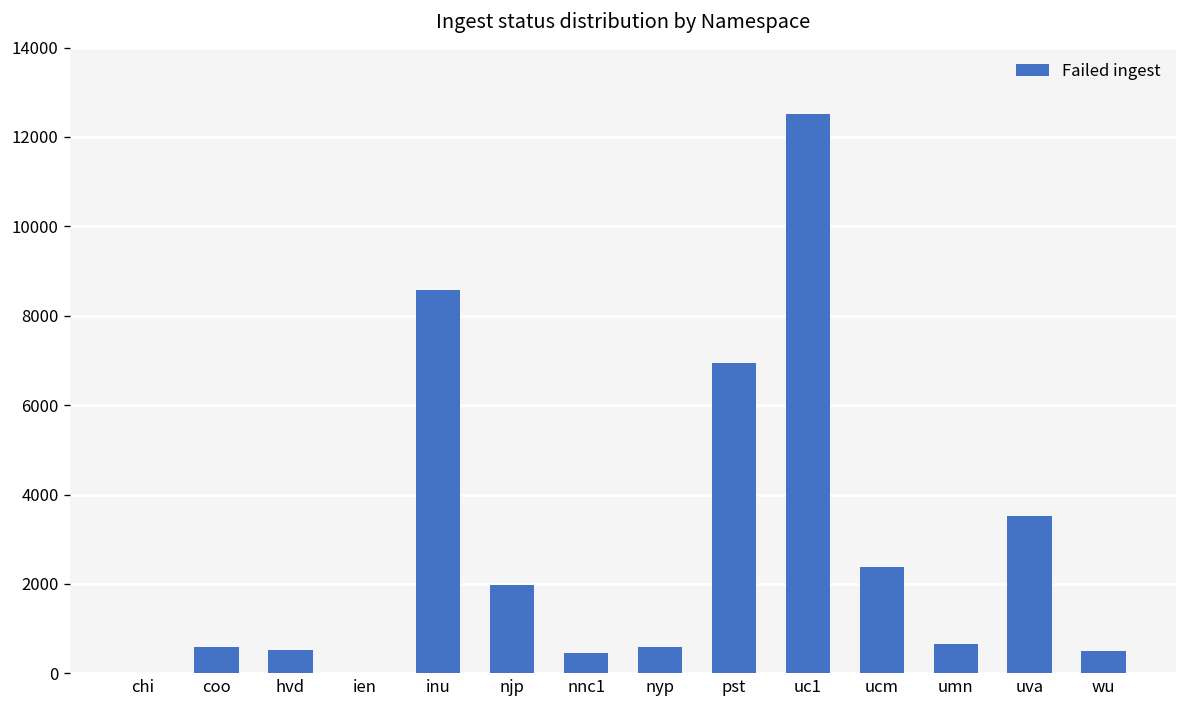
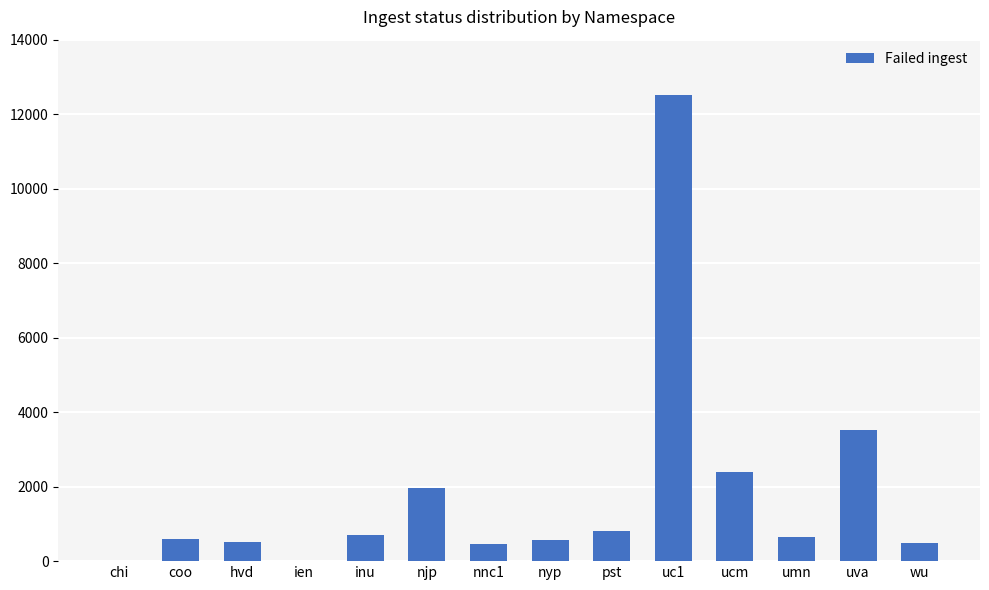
inu: 8600 -> 700
pst: 7000 -> 800
